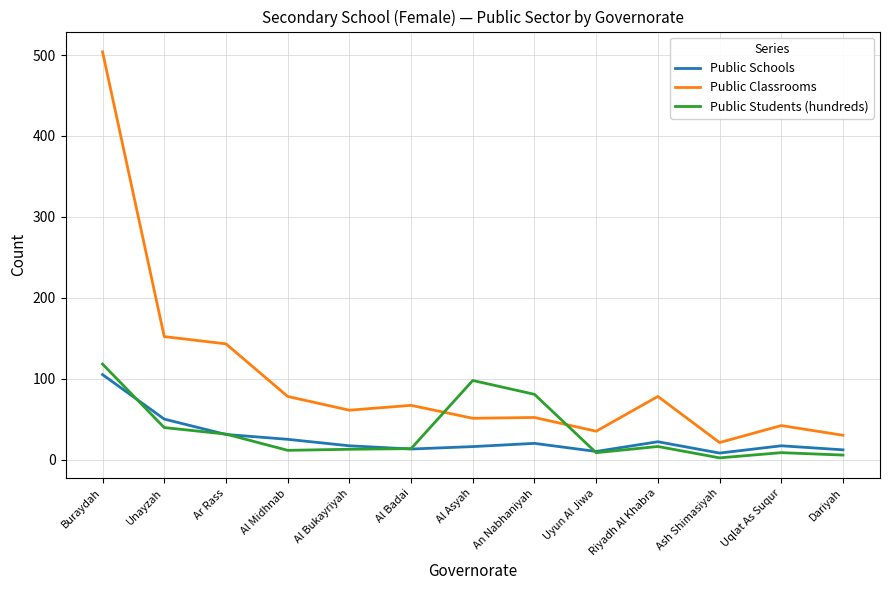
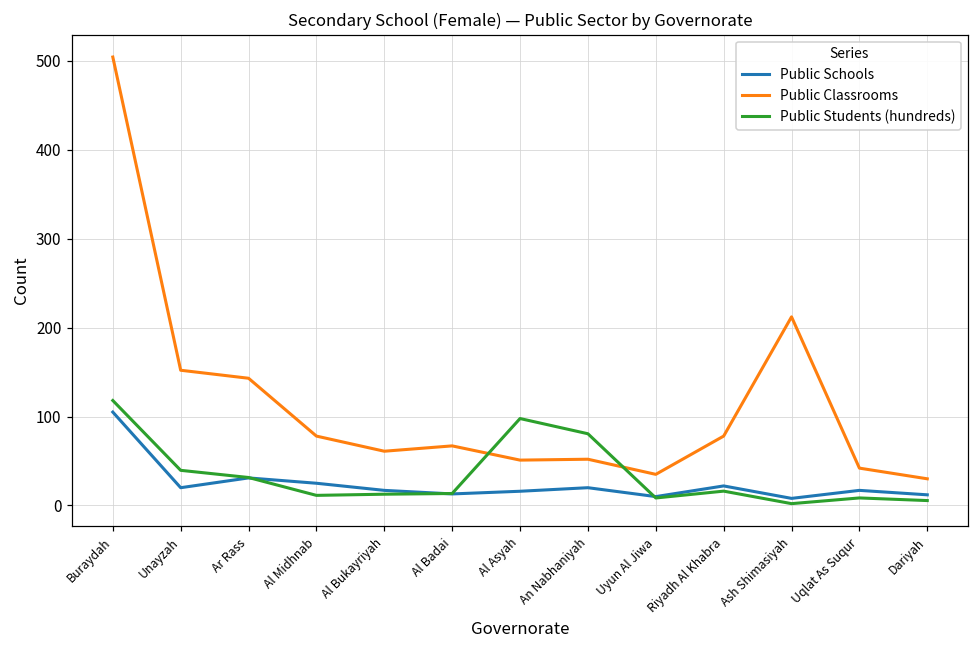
Public Schools, Unayzah: 50 -> 20
Public Classrooms, Ash Shimasiyah: 20 -> 210
